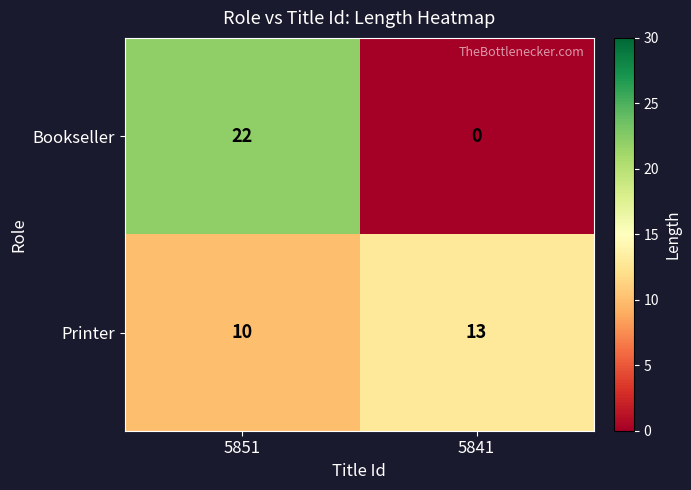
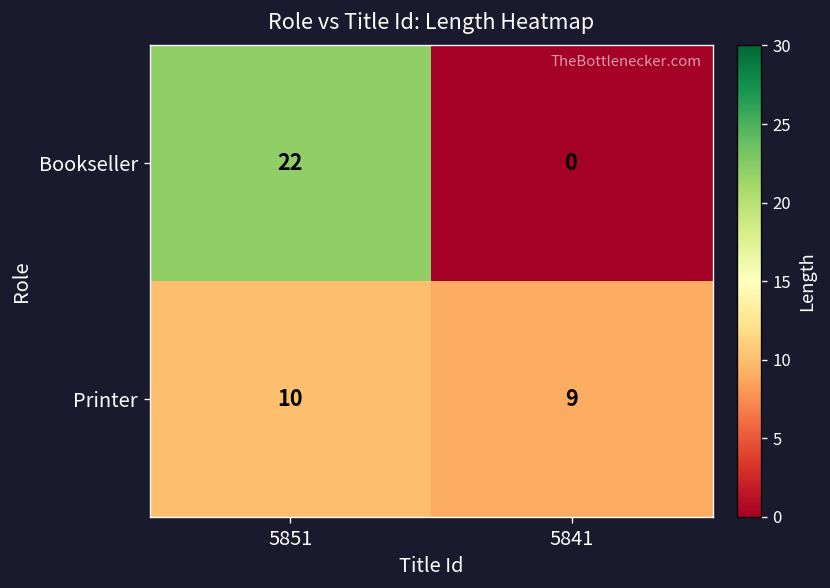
Printer, 5841: 13 -> 9
